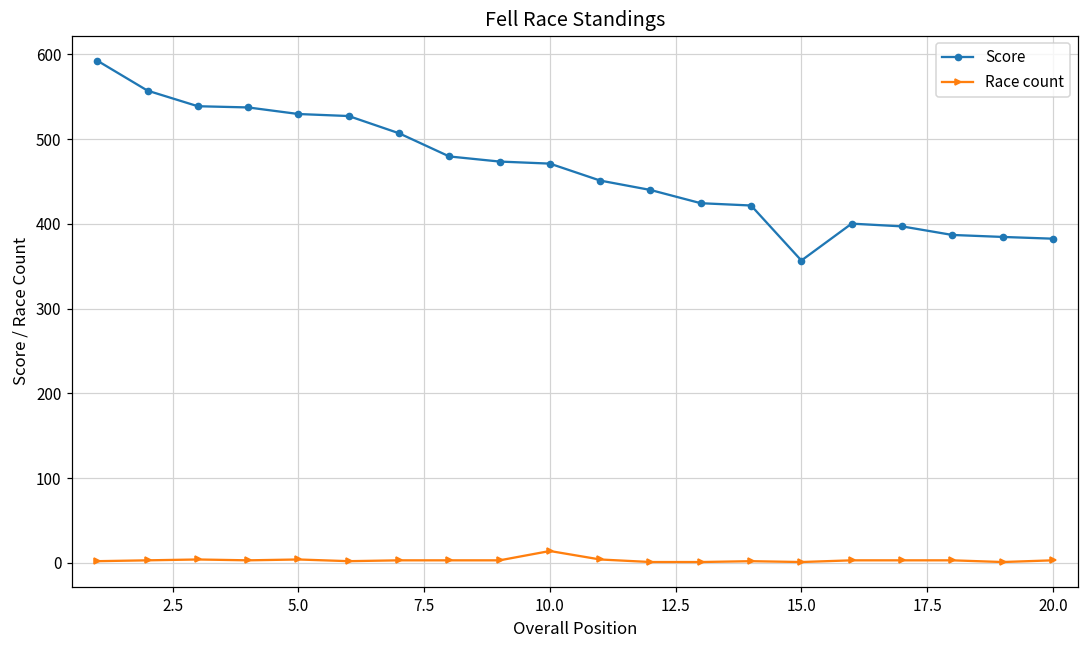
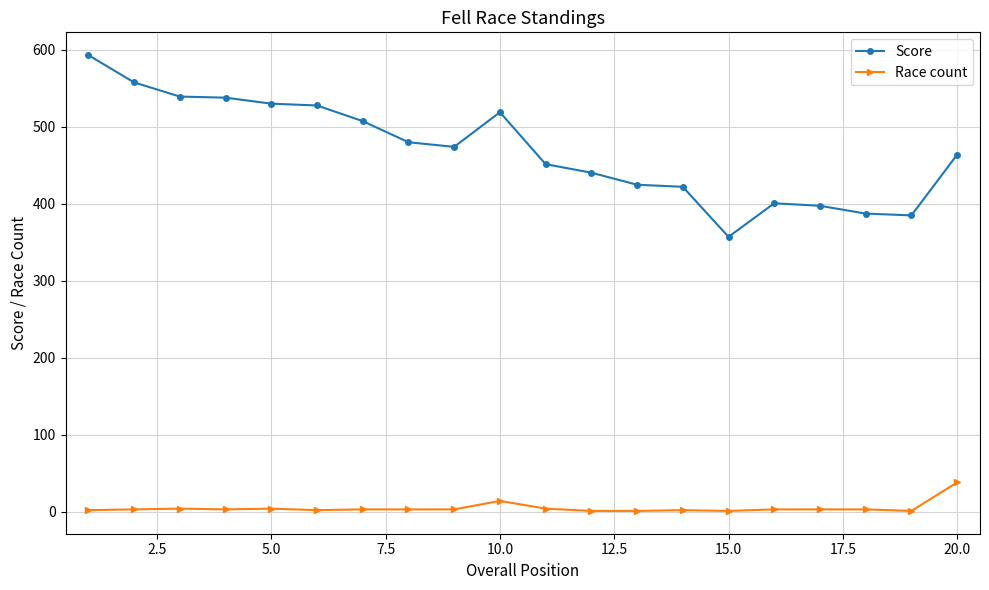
Score, 10.0: 470 -> 520
Score, 20.0: 380 -> 460
Race count, 20.0: 0 -> 40
